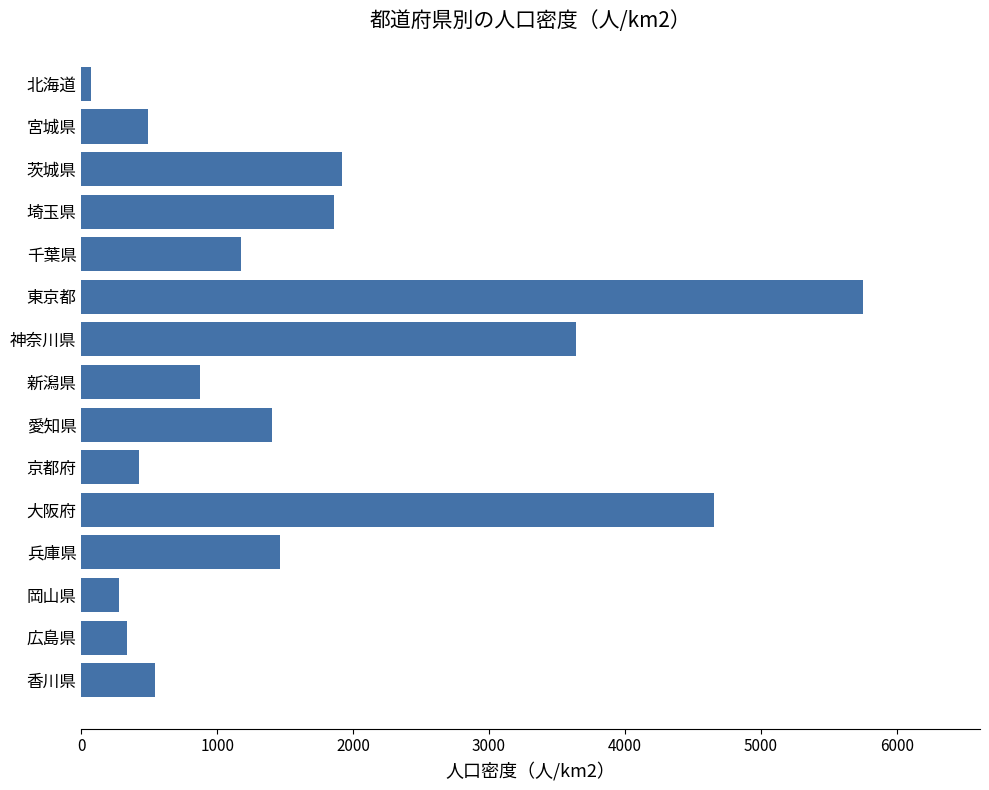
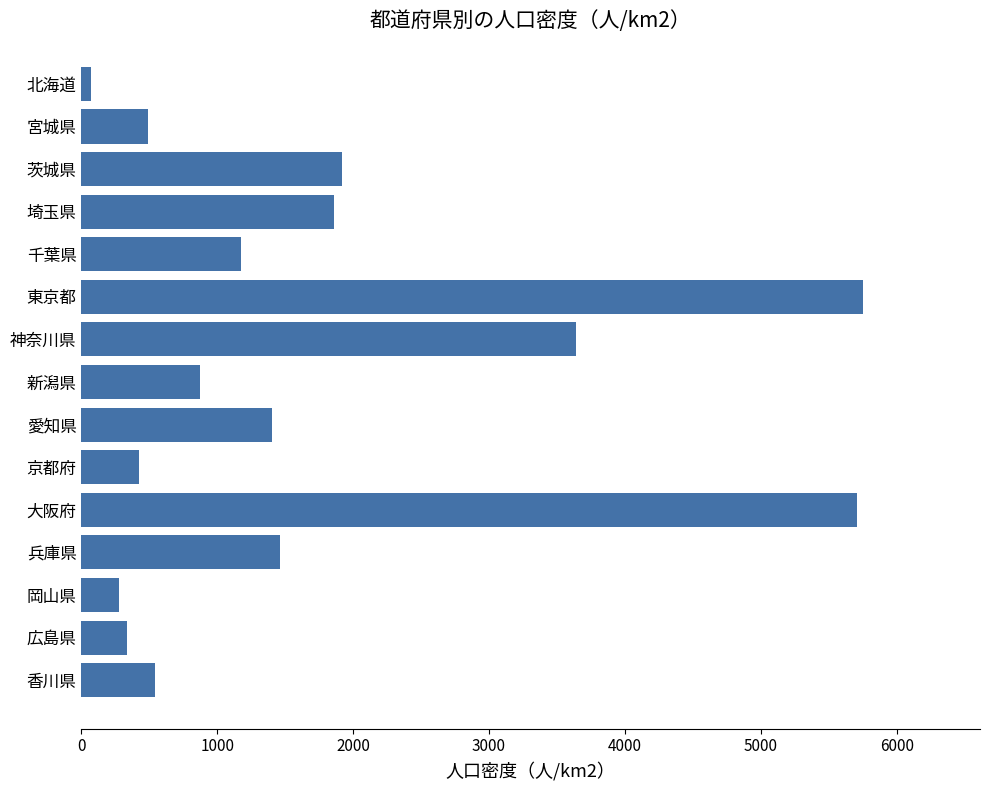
大阪府: 4650 -> 5710
